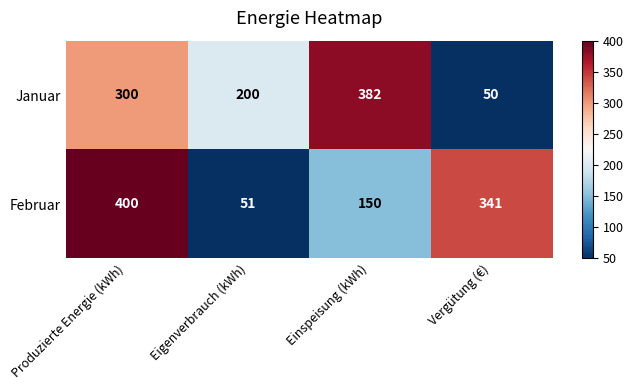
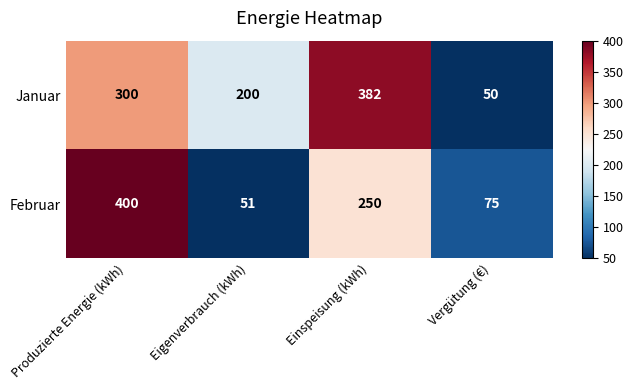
Februar, Einspeisung (kWh): 150 -> 250
Februar, Vergütung (€): 341 -> 75
